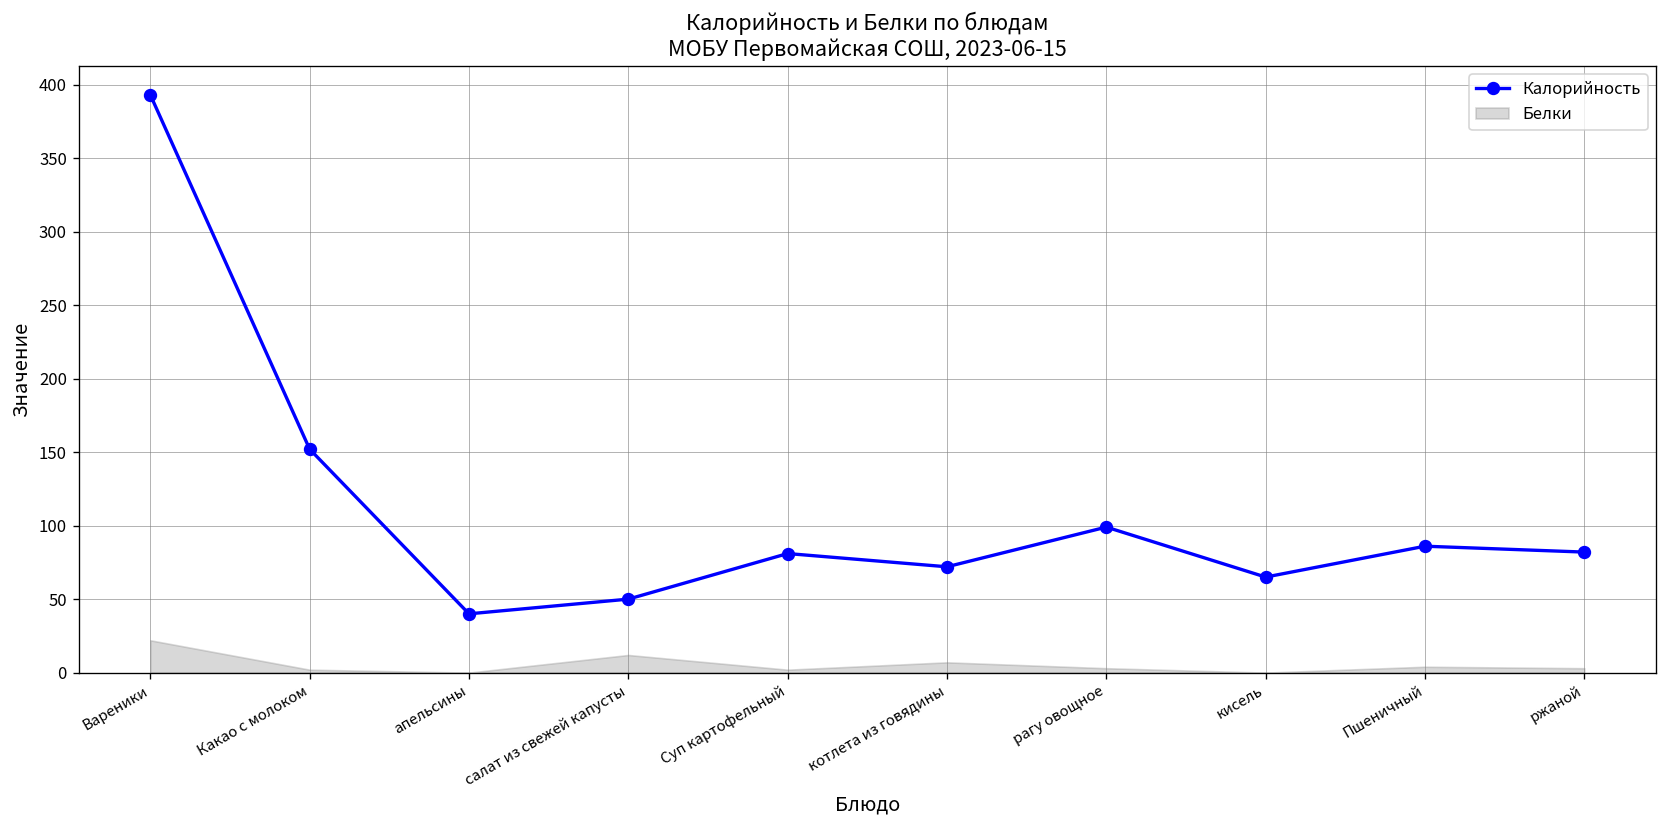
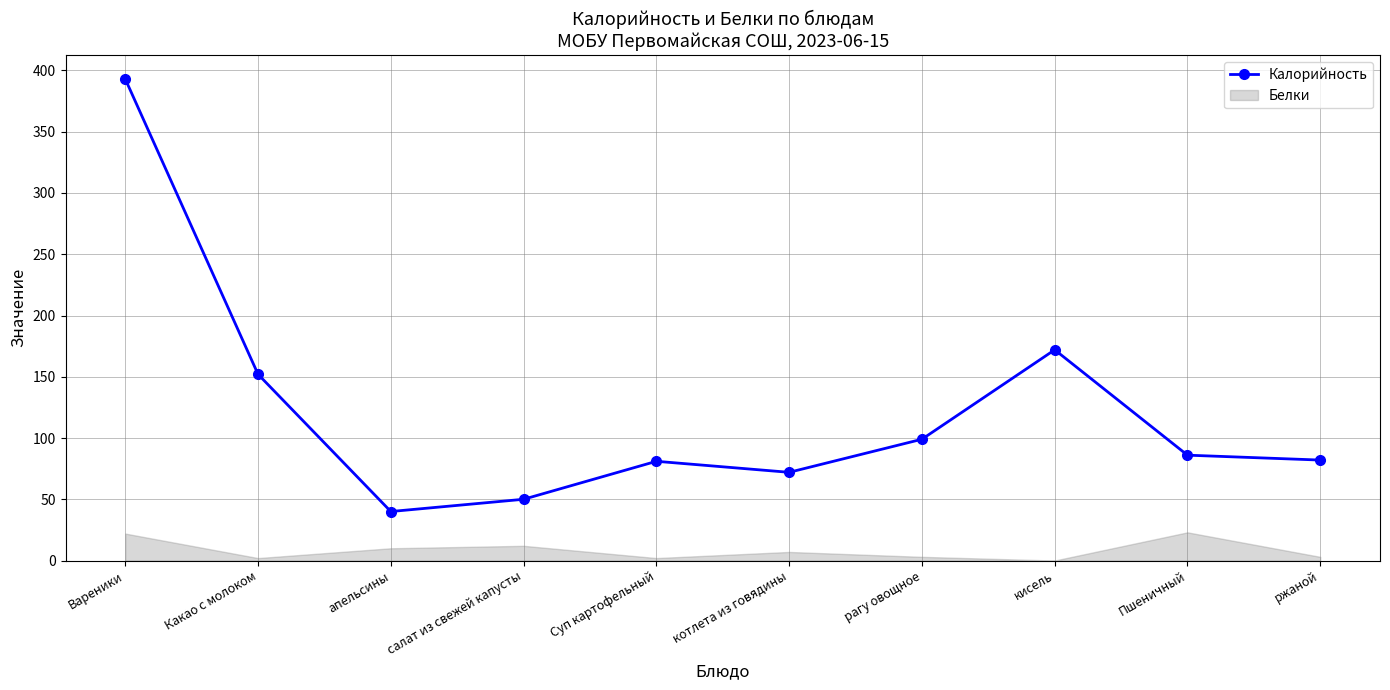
Белки, апельсины: 0 -> 10
Калорийность, кисель: 65 -> 172
Белки, Пшеничный: 4 -> 23
